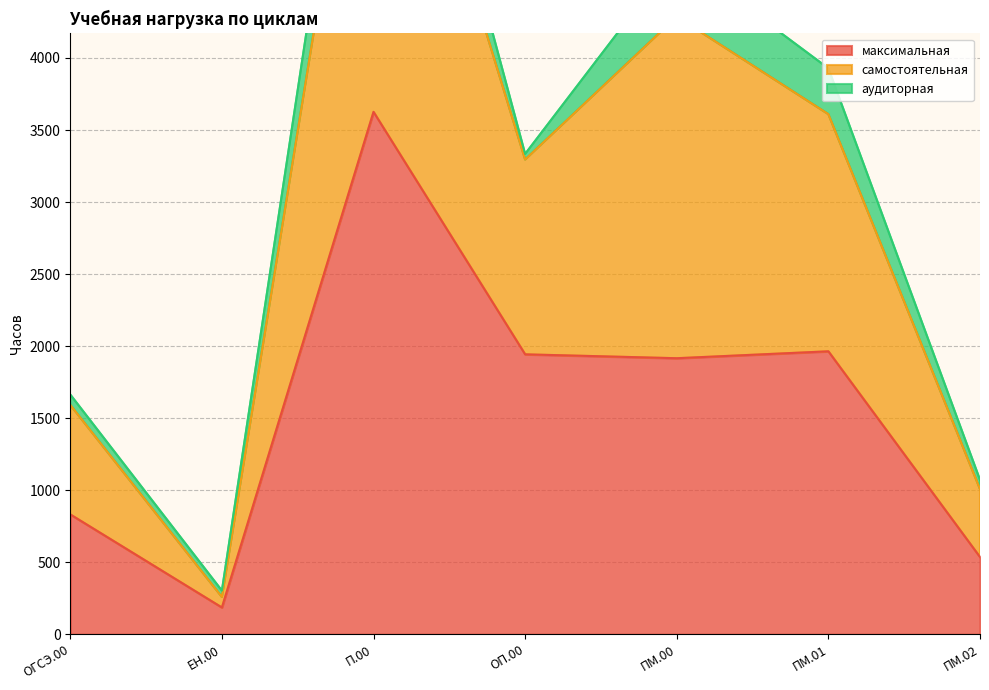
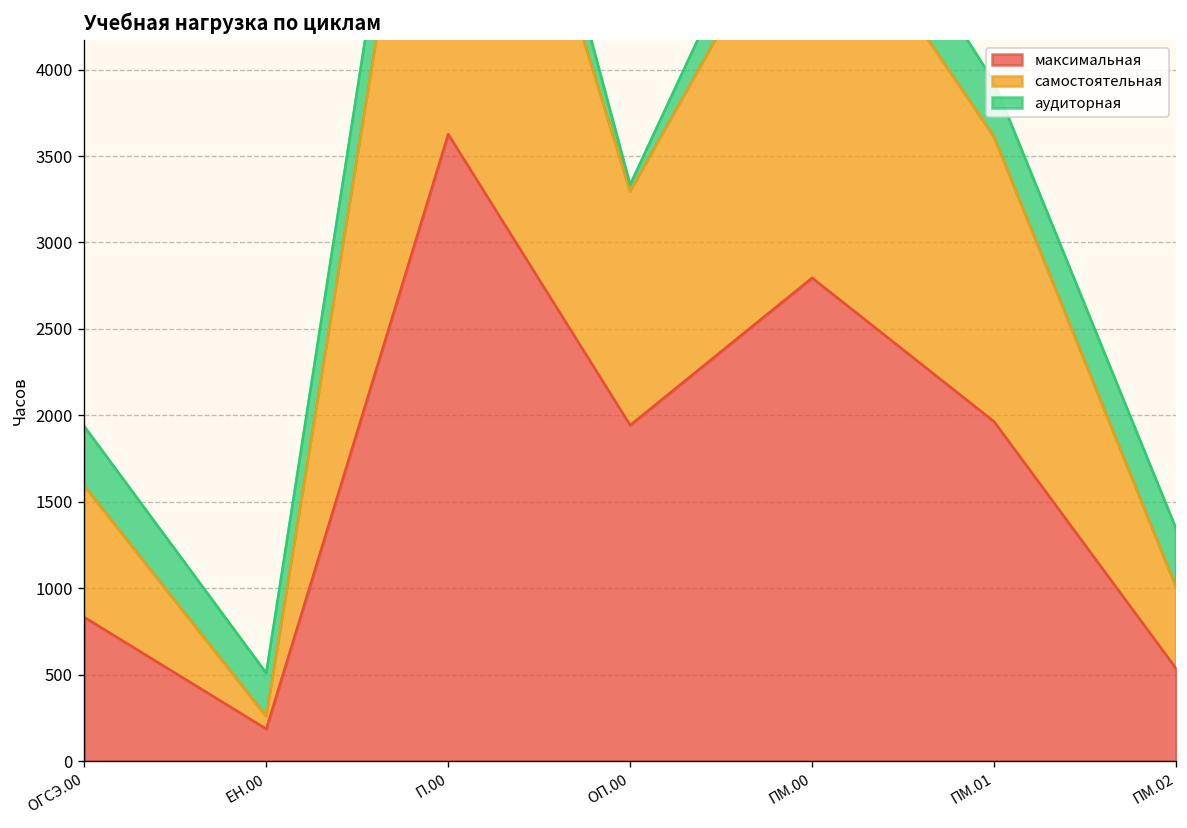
аудиторная, ОГСЭ.00: 70 -> 340
аудиторная, ЕН.00: 40 -> 250
максимальная, ПМ.00: 1920 -> 2800
аудиторная, ПМ.02: 60 -> 340
